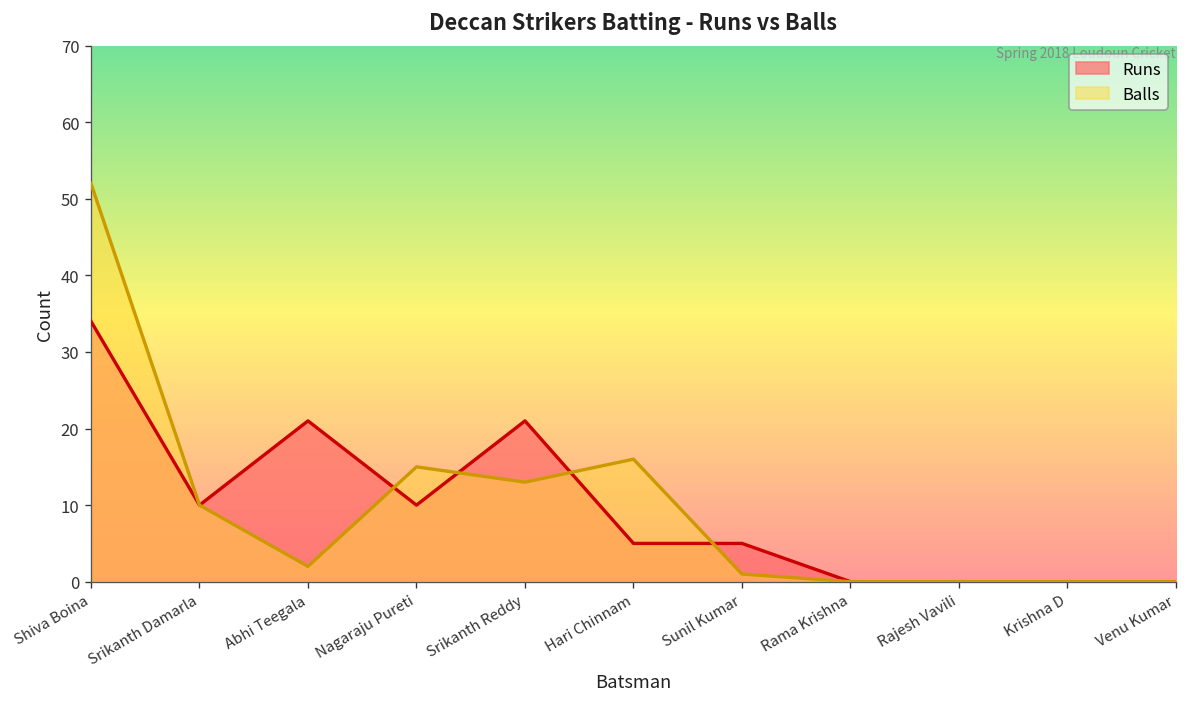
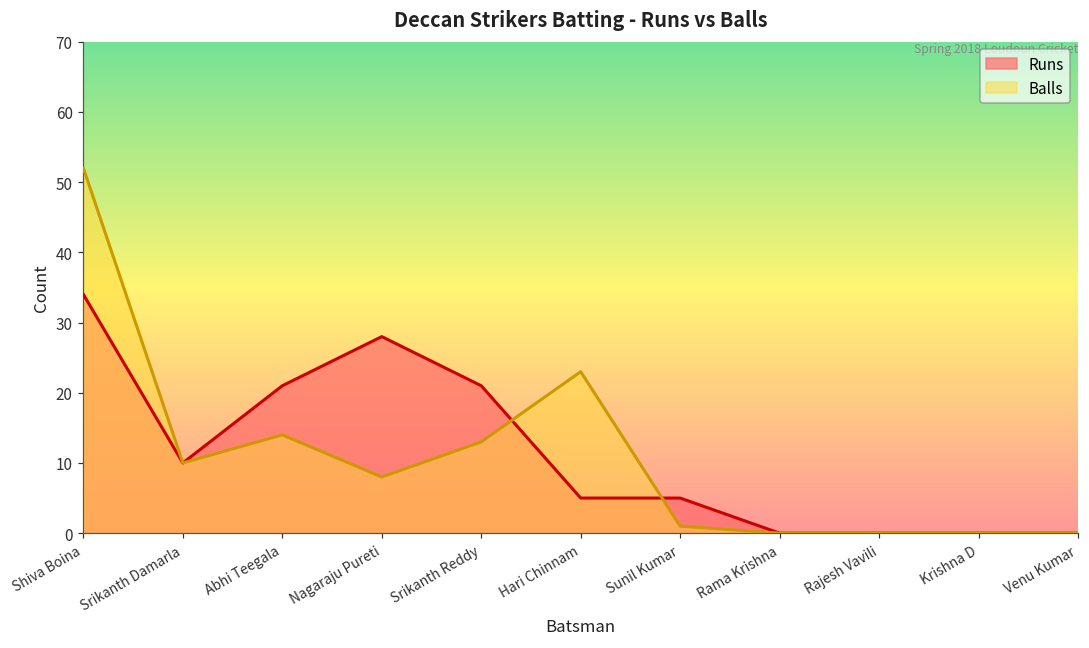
Balls, Abhi Teegala: 2 -> 14
Runs, Nagaraju Pureti: 10 -> 28
Balls, Nagaraju Pureti: 15 -> 8
Balls, Hari Chinnam: 16 -> 23
